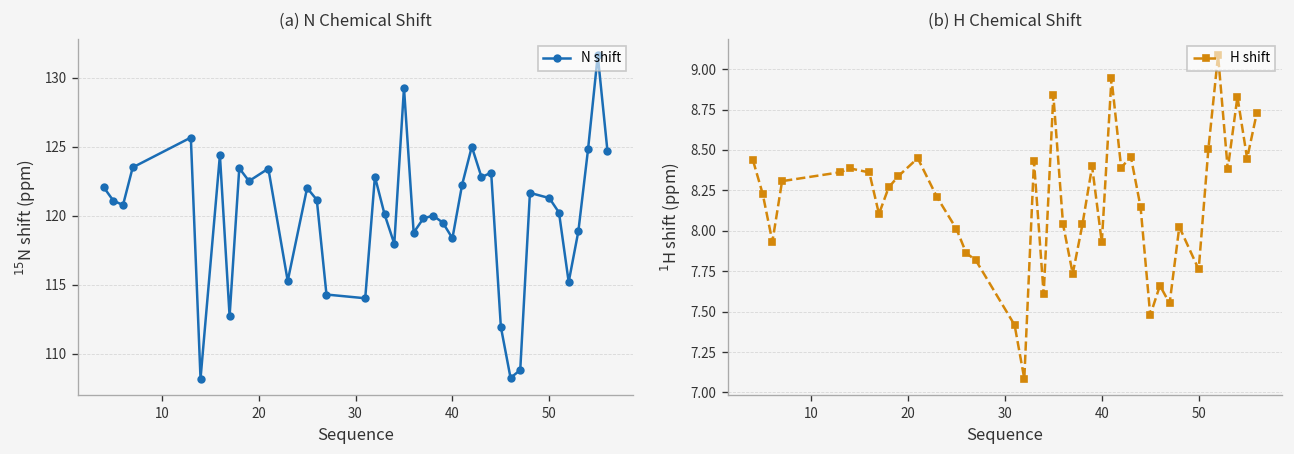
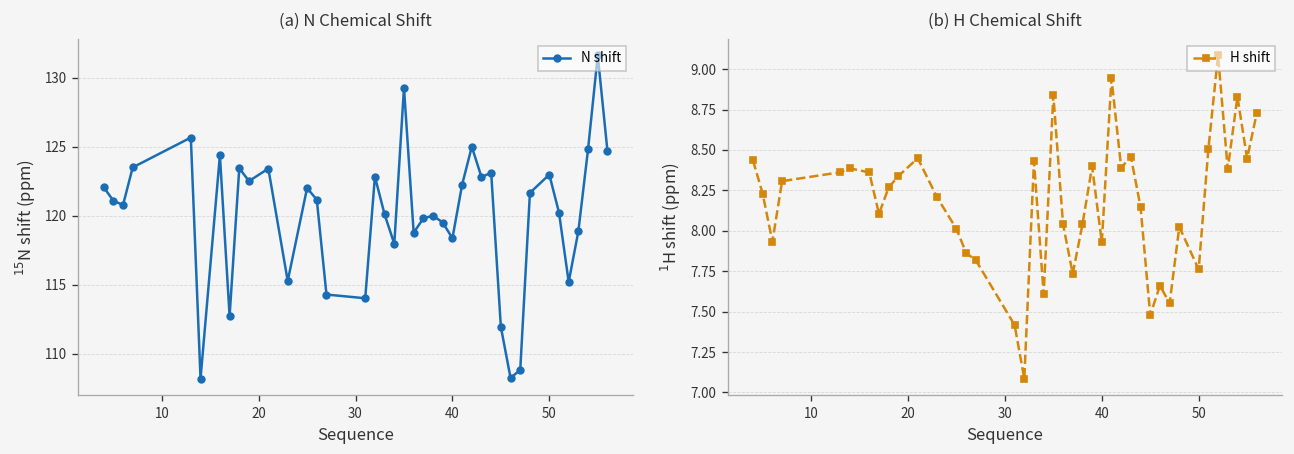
(a) N Chemical Shift, 50: 121.3 -> 123.0
